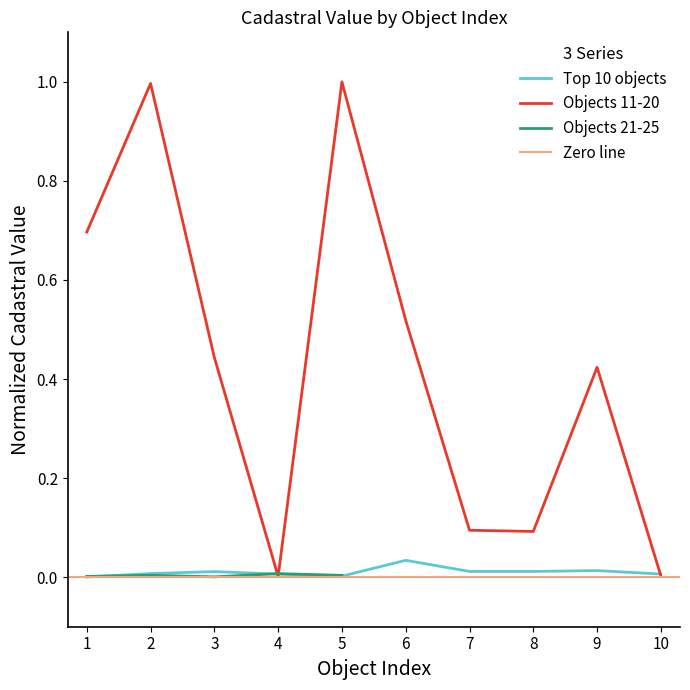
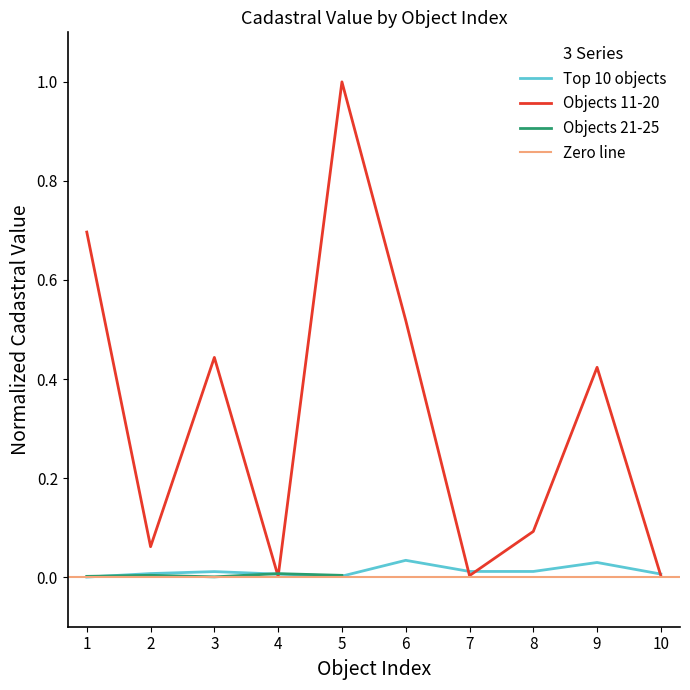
Objects 11-20, 2: 1.00 -> 0.06
Objects 11-20, 7: 0.09 -> 0.00
Top 10 objects, 9: 0.01 -> 0.03
